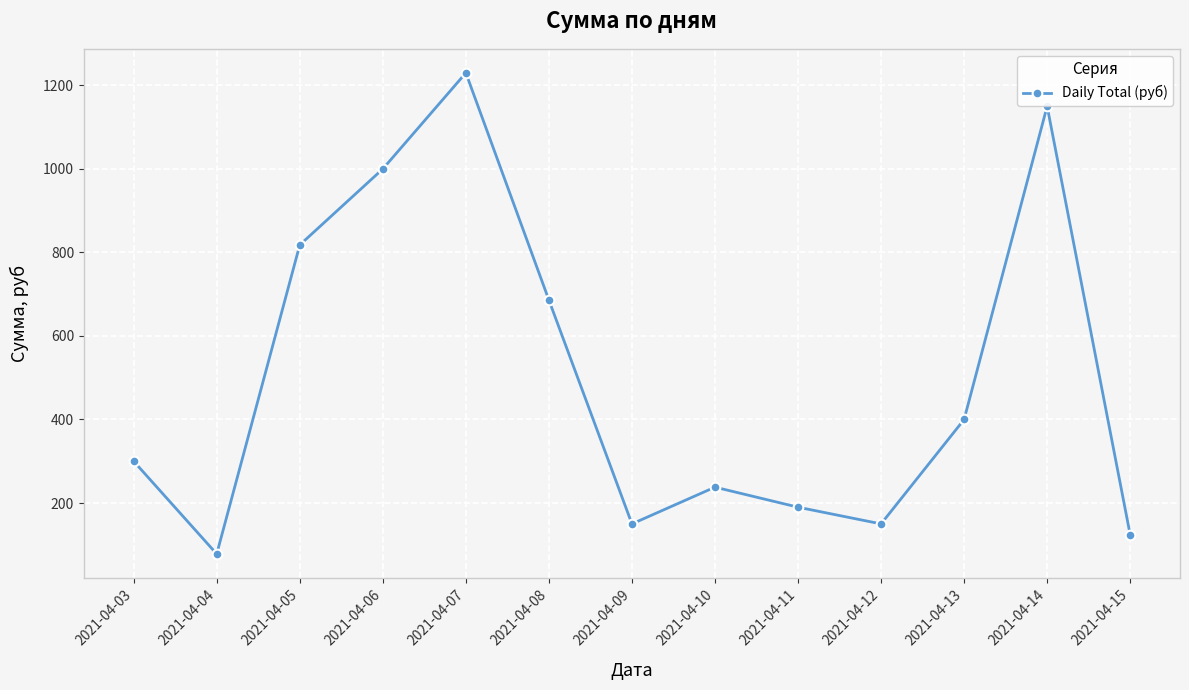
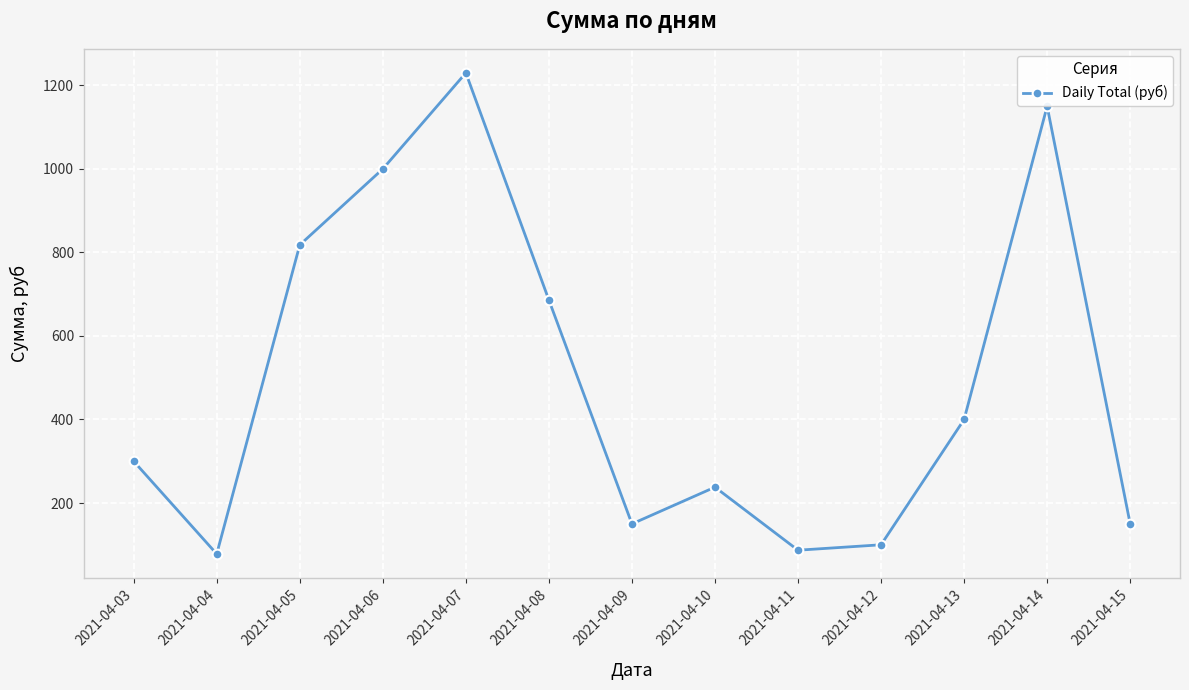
2021-04-11: 190 -> 90
2021-04-12: 150 -> 100
2021-04-15: 120 -> 150
